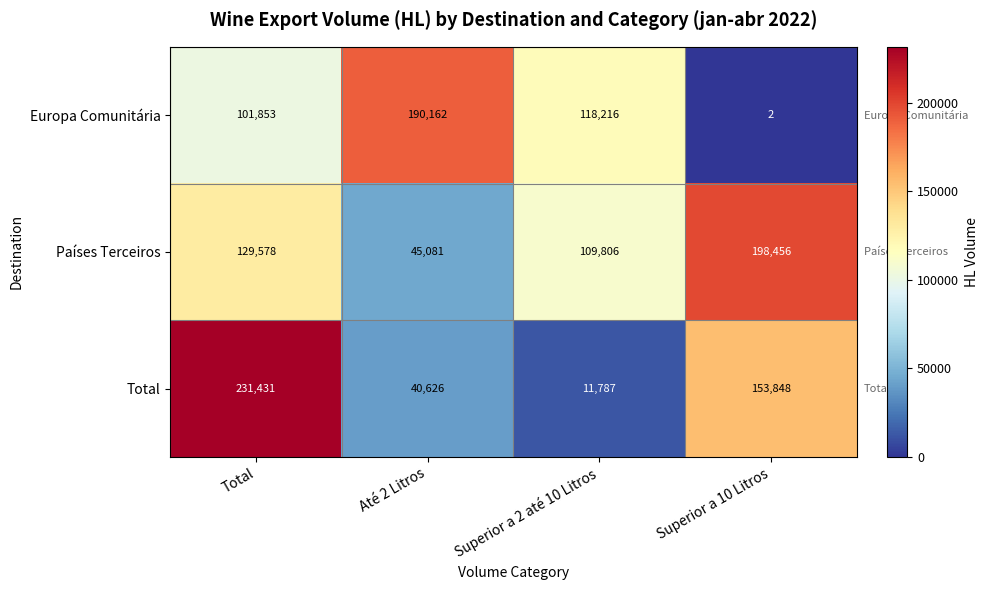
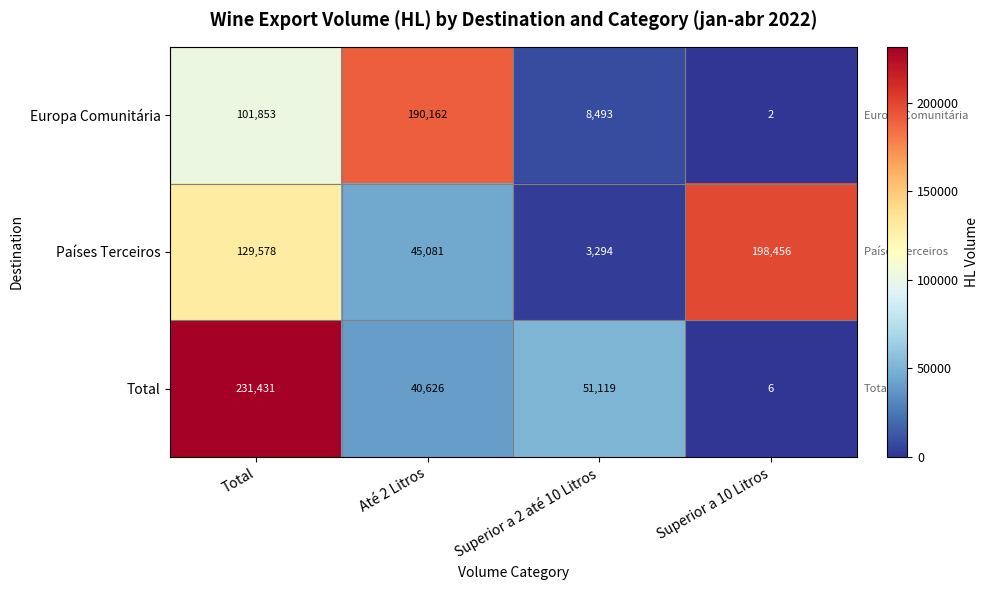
Europa Comunitária, Superior a 2 até 10 Litros: 118,216 -> 8,493
Países Terceiros, Superior a 2 até 10 Litros: 109,806 -> 3,294
Total, Superior a 2 até 10 Litros: 11,787 -> 51,119
Total, Superior a 10 Litros: 153,848 -> 6
